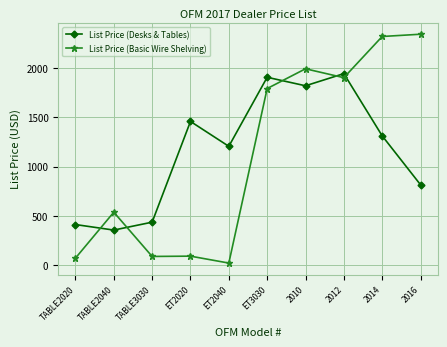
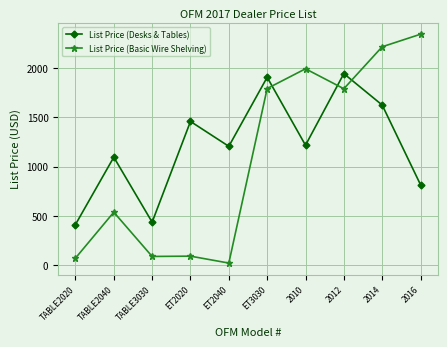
List Price (Desks & Tables), TABLE2040: 400 -> 1100
List Price (Desks & Tables), 2010: 1800 -> 1200
List Price (Basic Wire Shelving), 2012: 1900 -> 1800
List Price (Desks & Tables), 2014: 1300 -> 1600
List Price (Basic Wire Shelving), 2014: 2300 -> 2200
